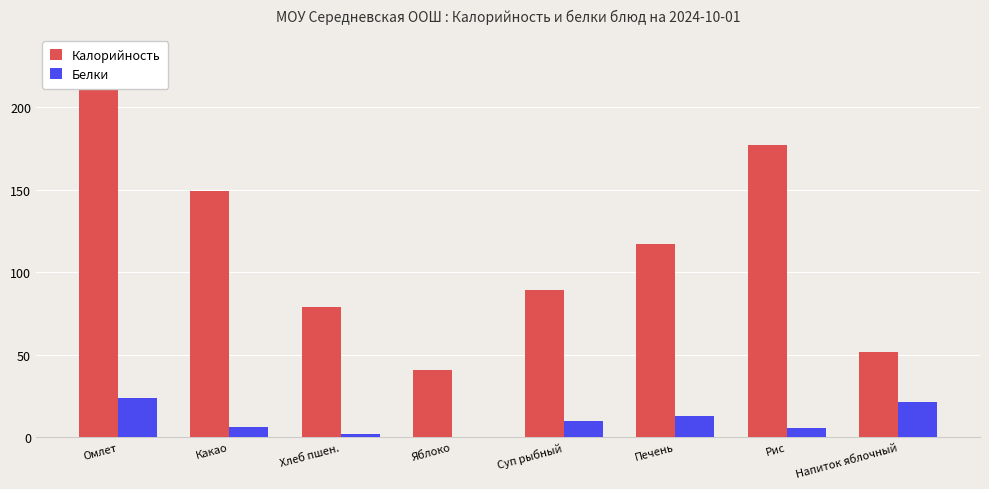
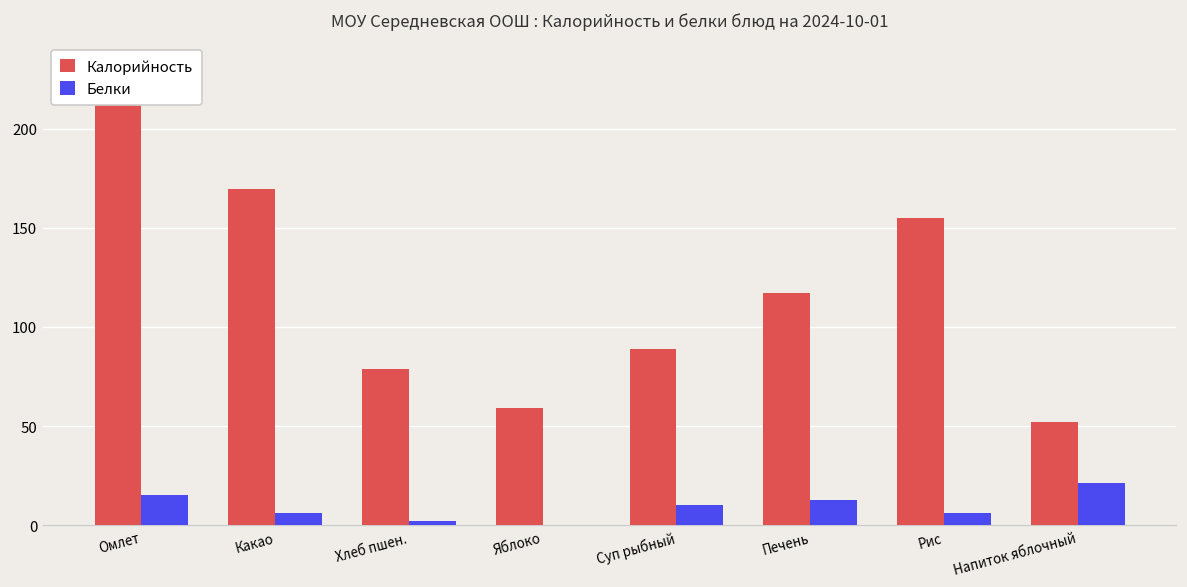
Белки, Омлет: 24 -> 15
Калорийность, Какао: 149 -> 170
Калорийность, Яблоко: 41 -> 59
Калорийность, Рис: 177 -> 155
